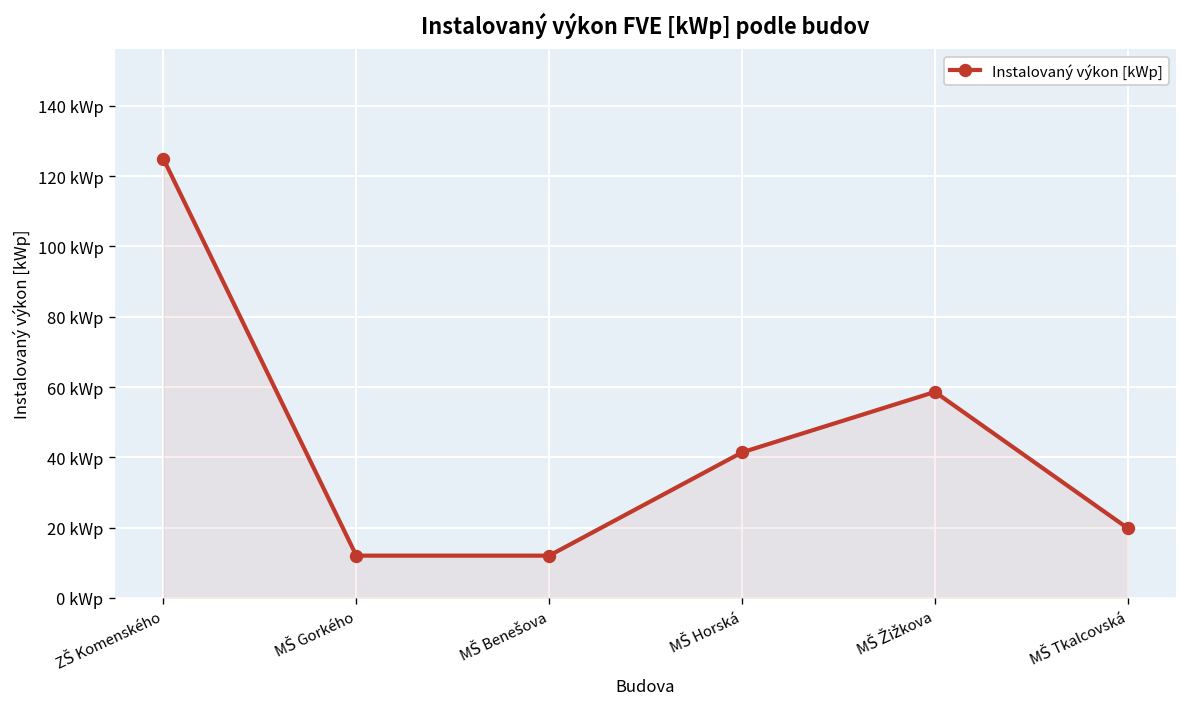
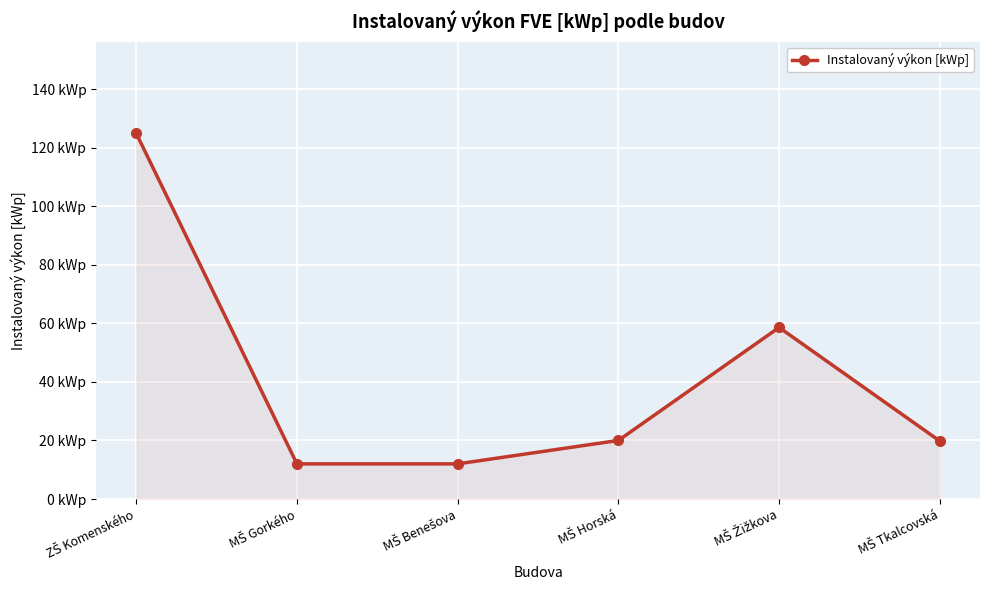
MŠ Horská: 41 kWp -> 20 kWp
